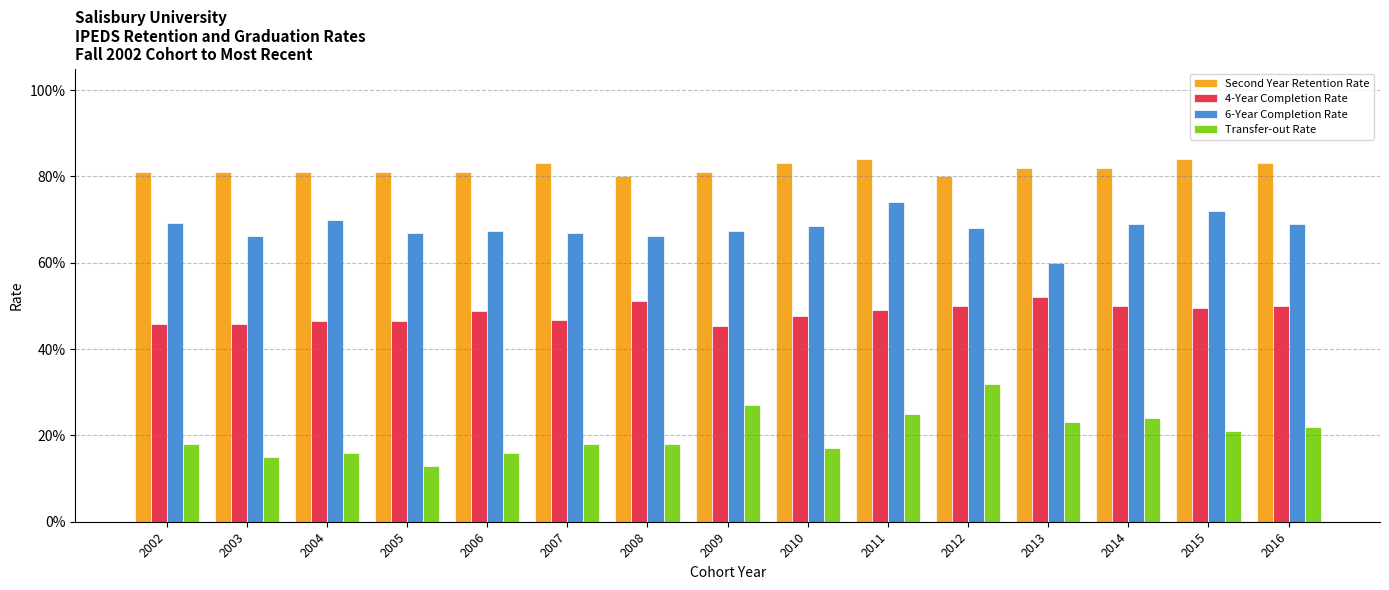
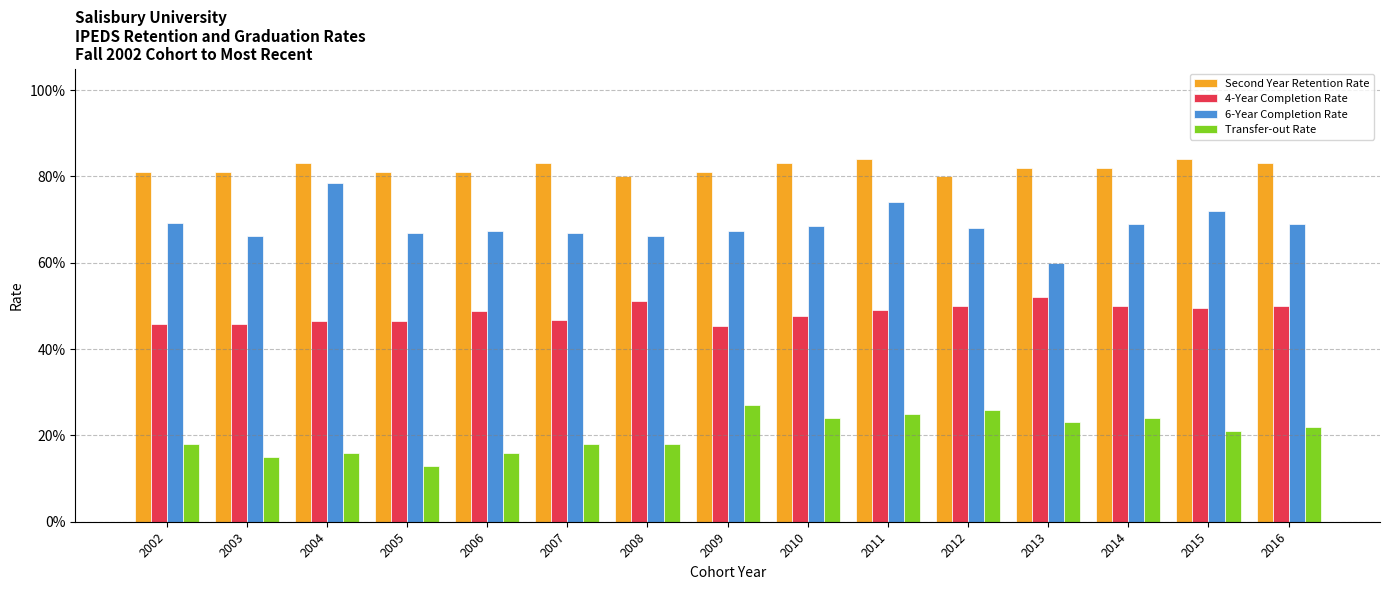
Second Year Retention Rate, 2004: 81% -> 83%
6-Year Completion Rate, 2004: 70% -> 79%
Transfer-out Rate, 2010: 17% -> 24%
Transfer-out Rate, 2012: 32% -> 26%
